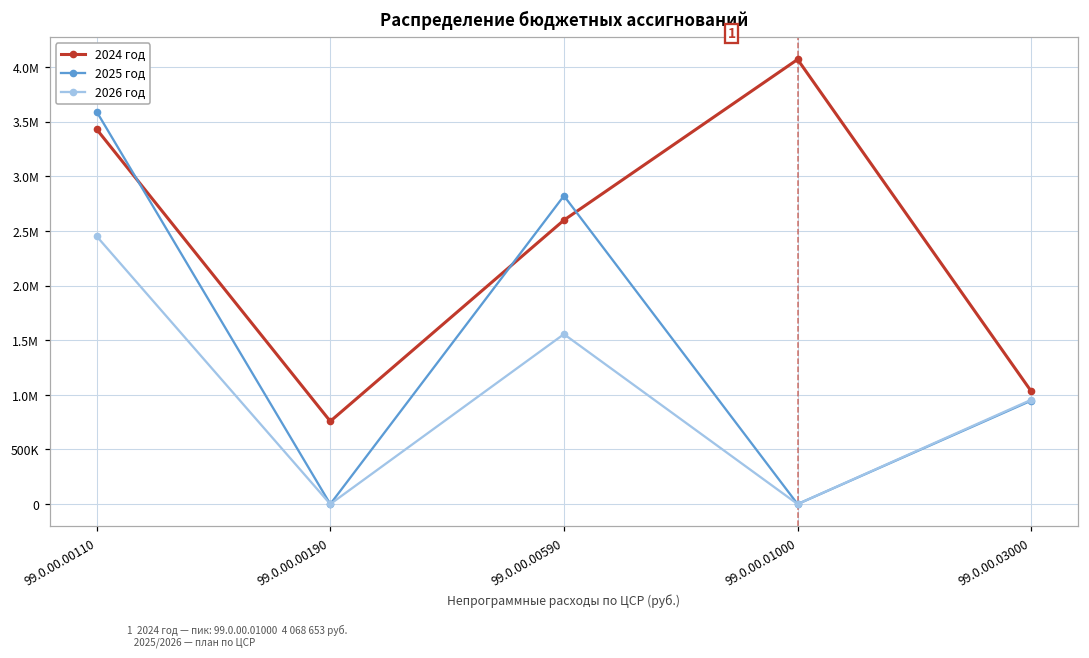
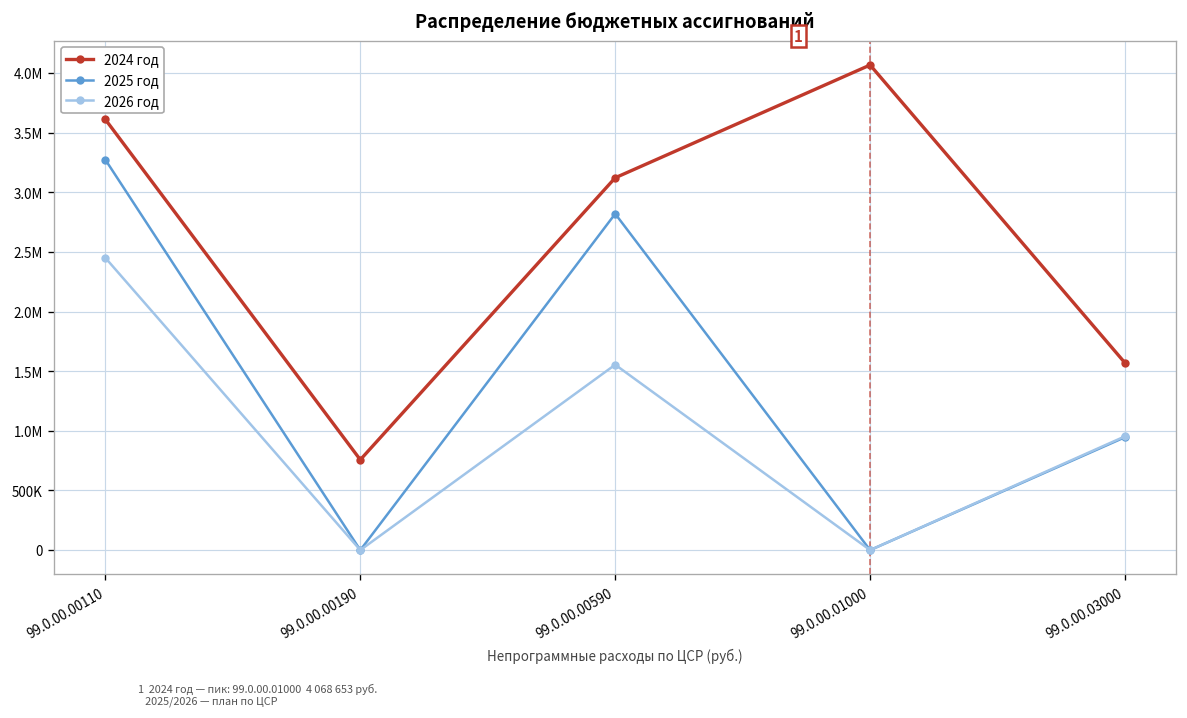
2024 год, 99.0.00.00110: 3400000 -> 3600000
2025 год, 99.0.00.00110: 3600000 -> 3300000
2024 год, 99.0.00.00590: 2600000 -> 3100000
2024 год, 99.0.00.03000: 1000000 -> 1600000
